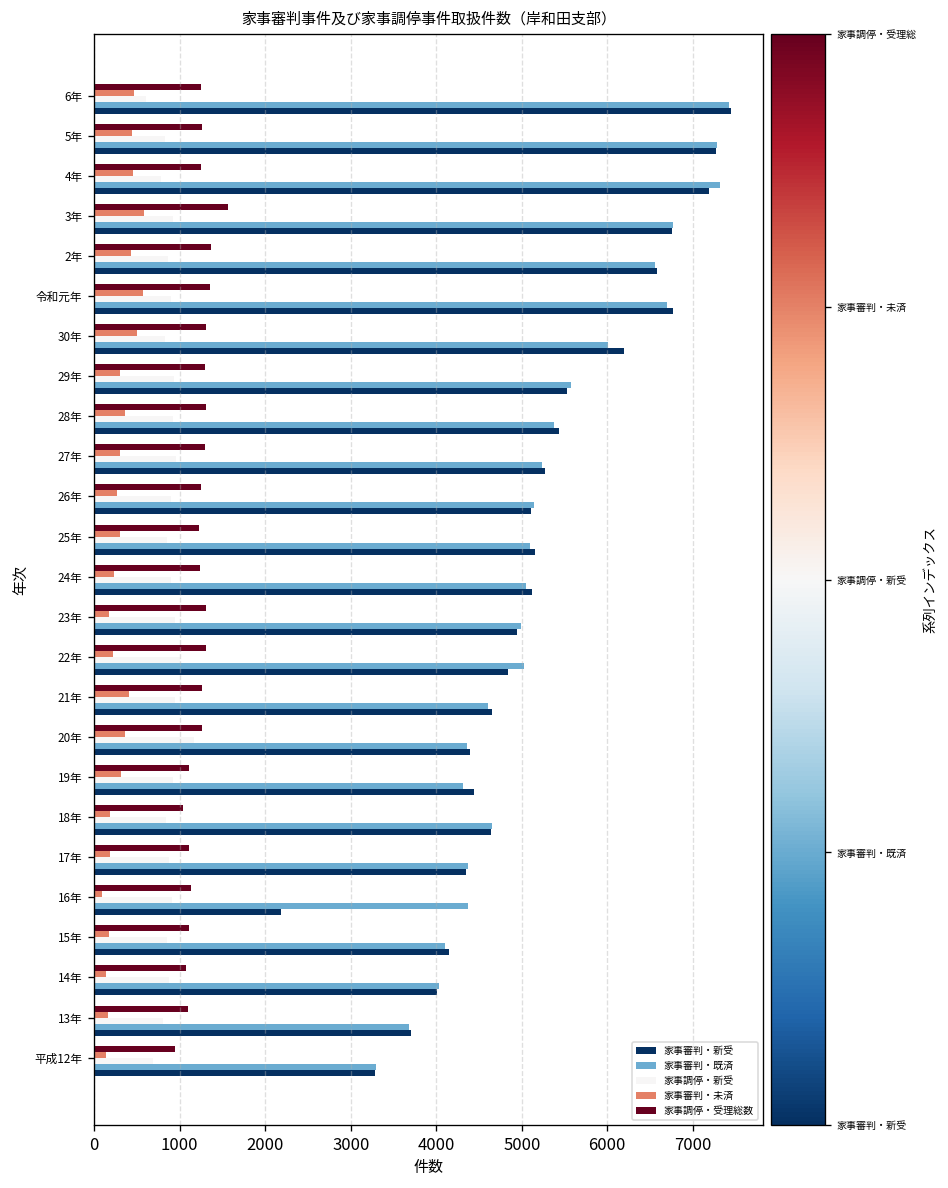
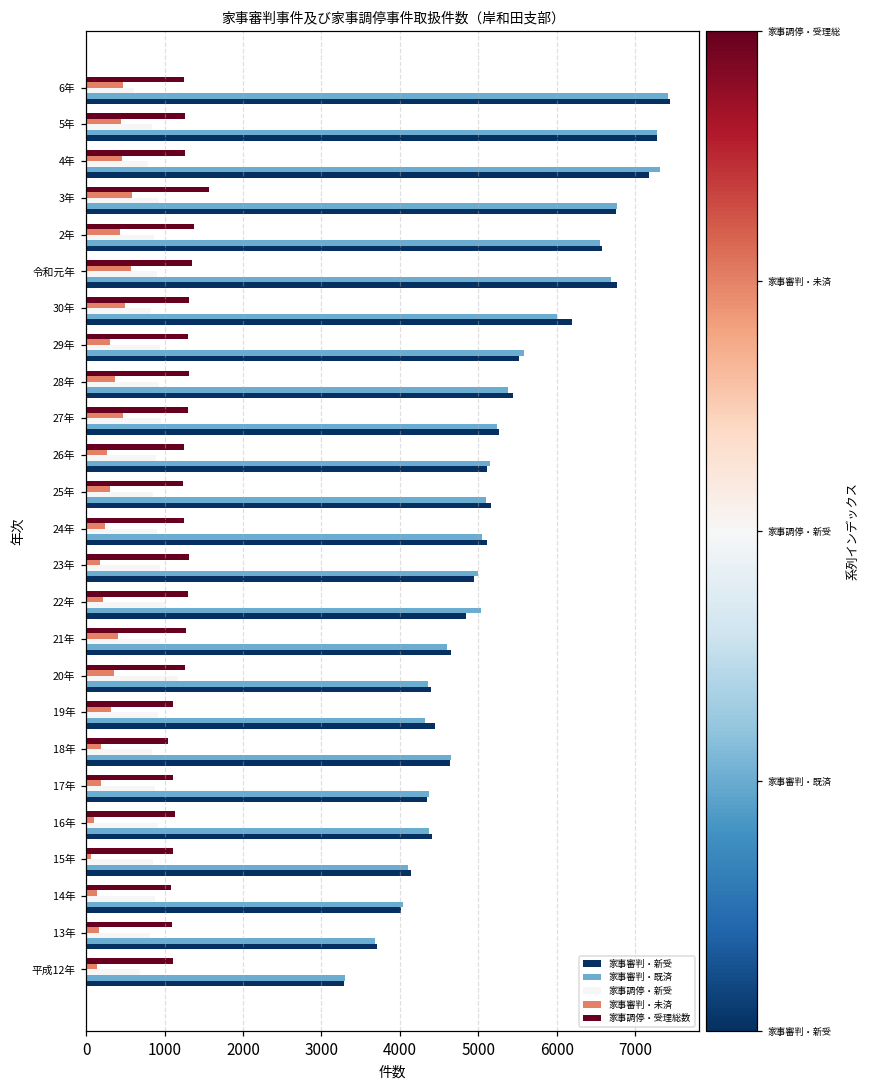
家事審判・未済, 27年: 300 -> 500
家事審判・新受, 16年: 2200 -> 4400
家事審判・未済, 15年: 200 -> 100
家事調停・受理総数, 平成12年: 900 -> 1100
